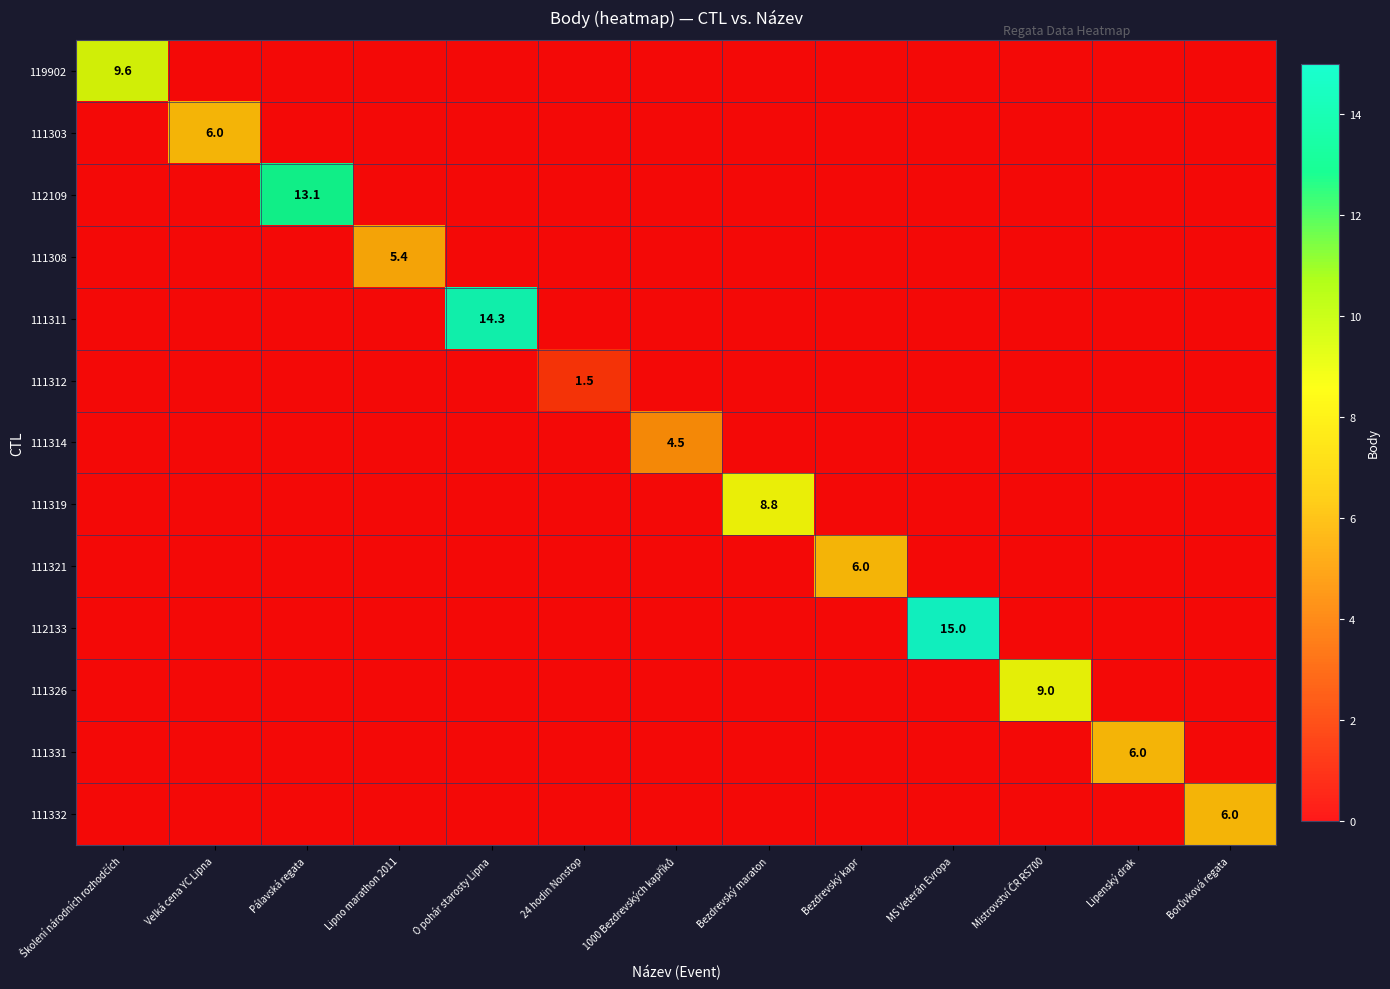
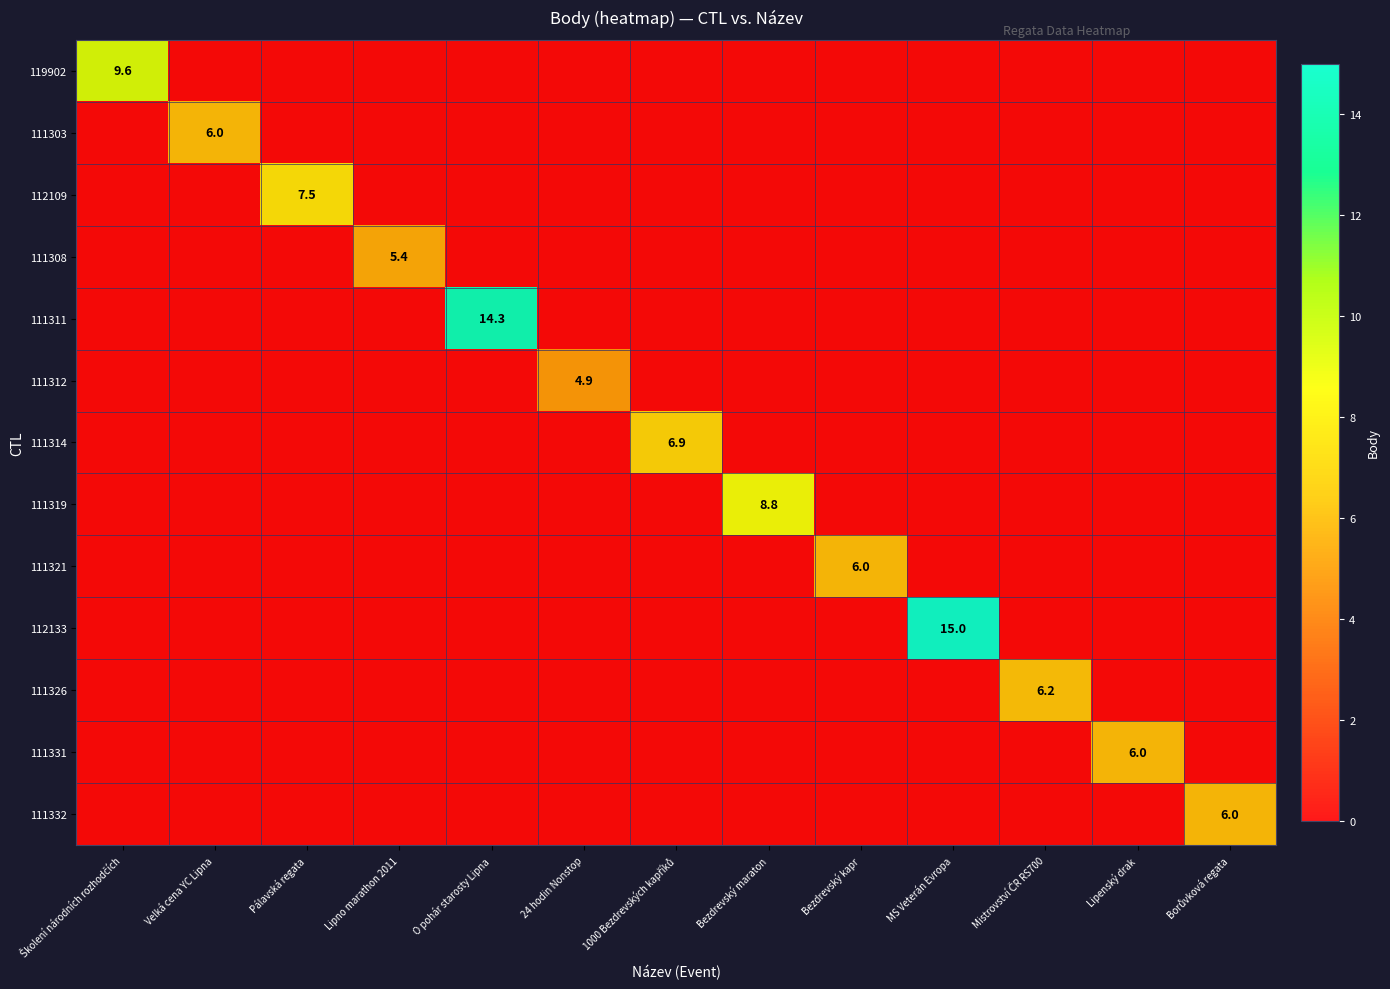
112109, Pálavská regata: 13.1 -> 7.5
111312, 24 hodin Nonstop: 1.5 -> 4.9
111314, 1000 Bezdrevských kapříků: 4.5 -> 6.9
111326, Mistrovství ČR RS700: 9.0 -> 6.2
